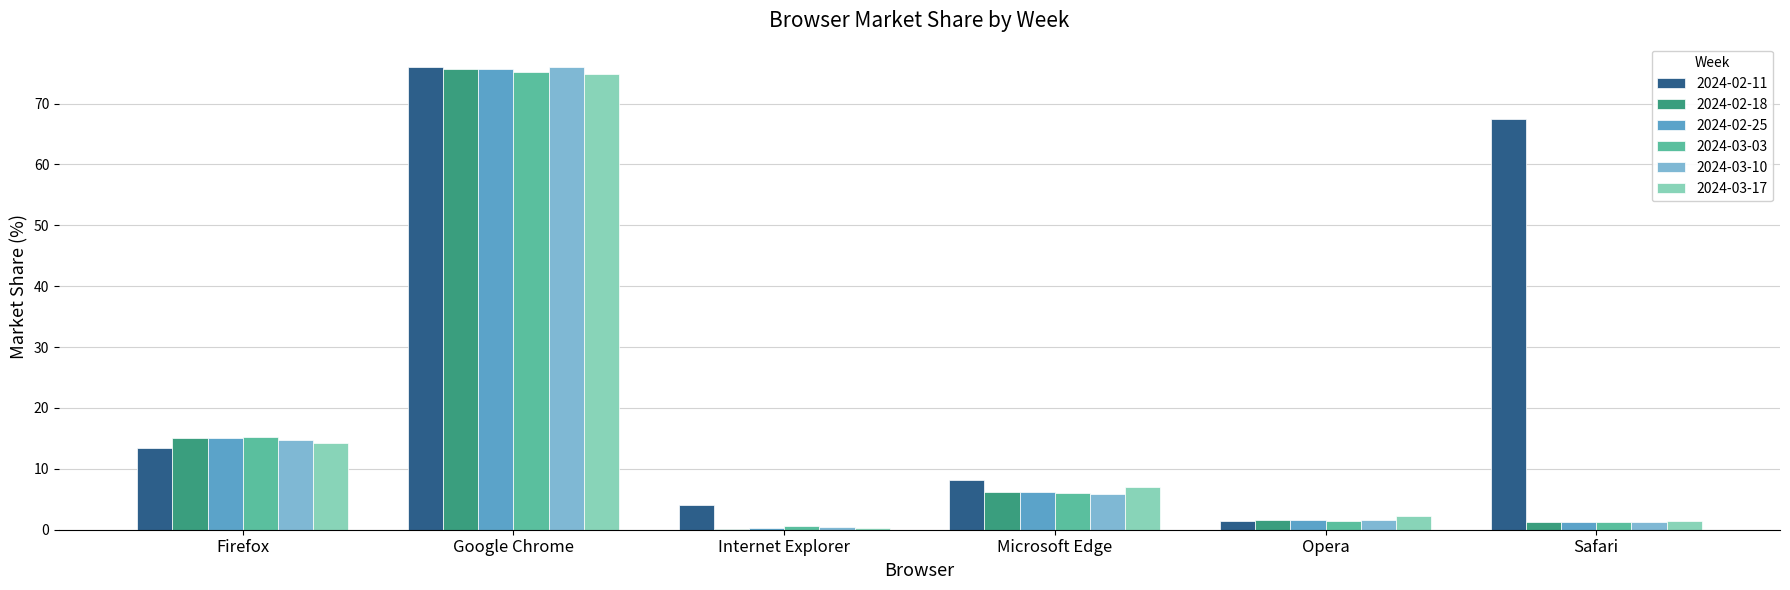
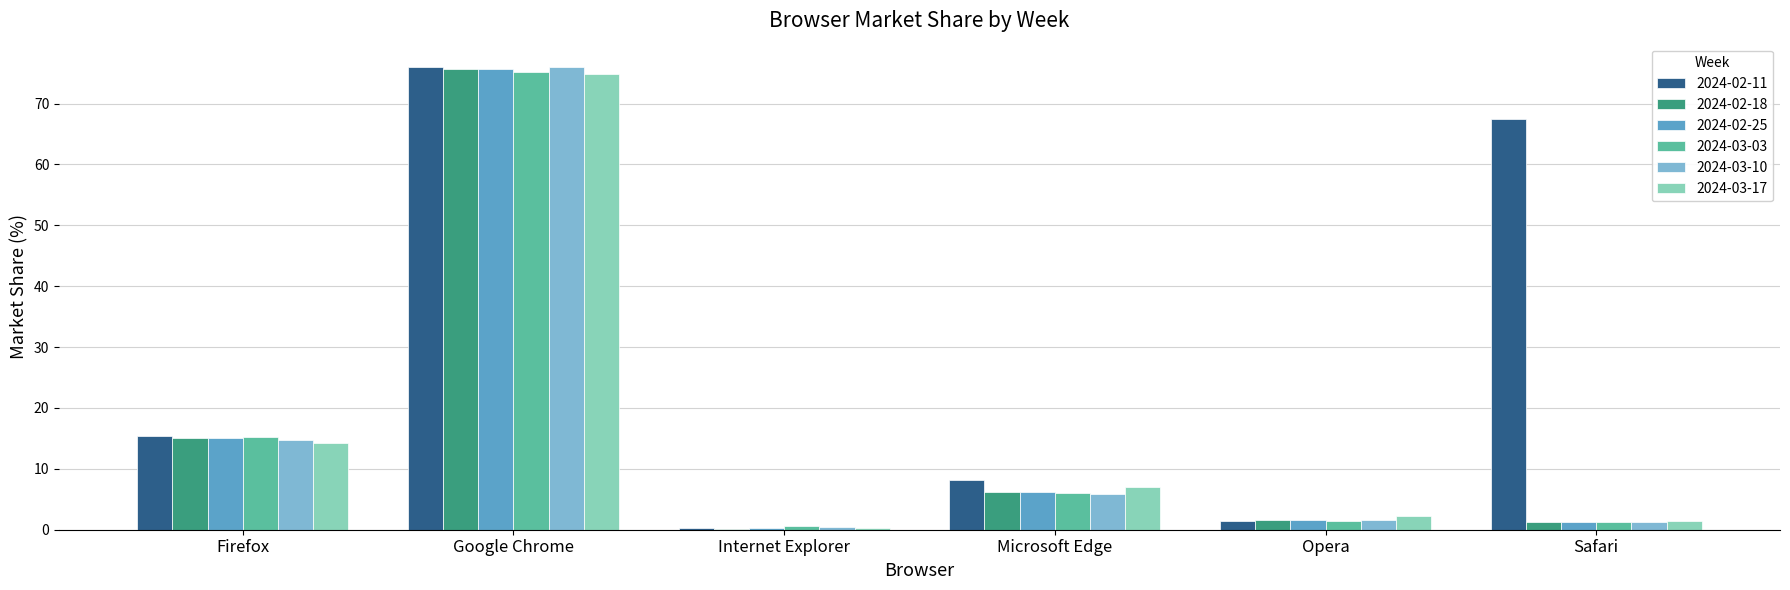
2024-02-11, Firefox: 14 -> 15
2024-02-11, Internet Explorer: 4 -> 0
